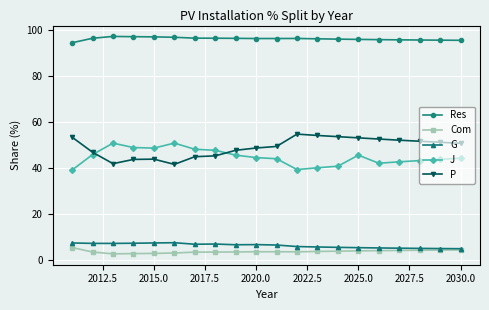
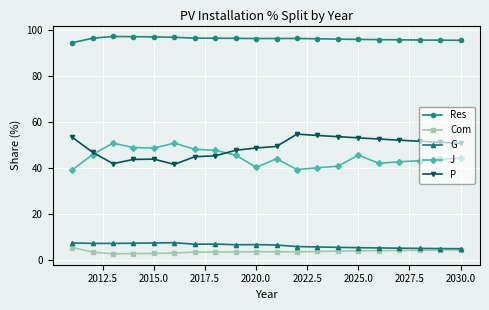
J, 2020.0: 45 -> 40
